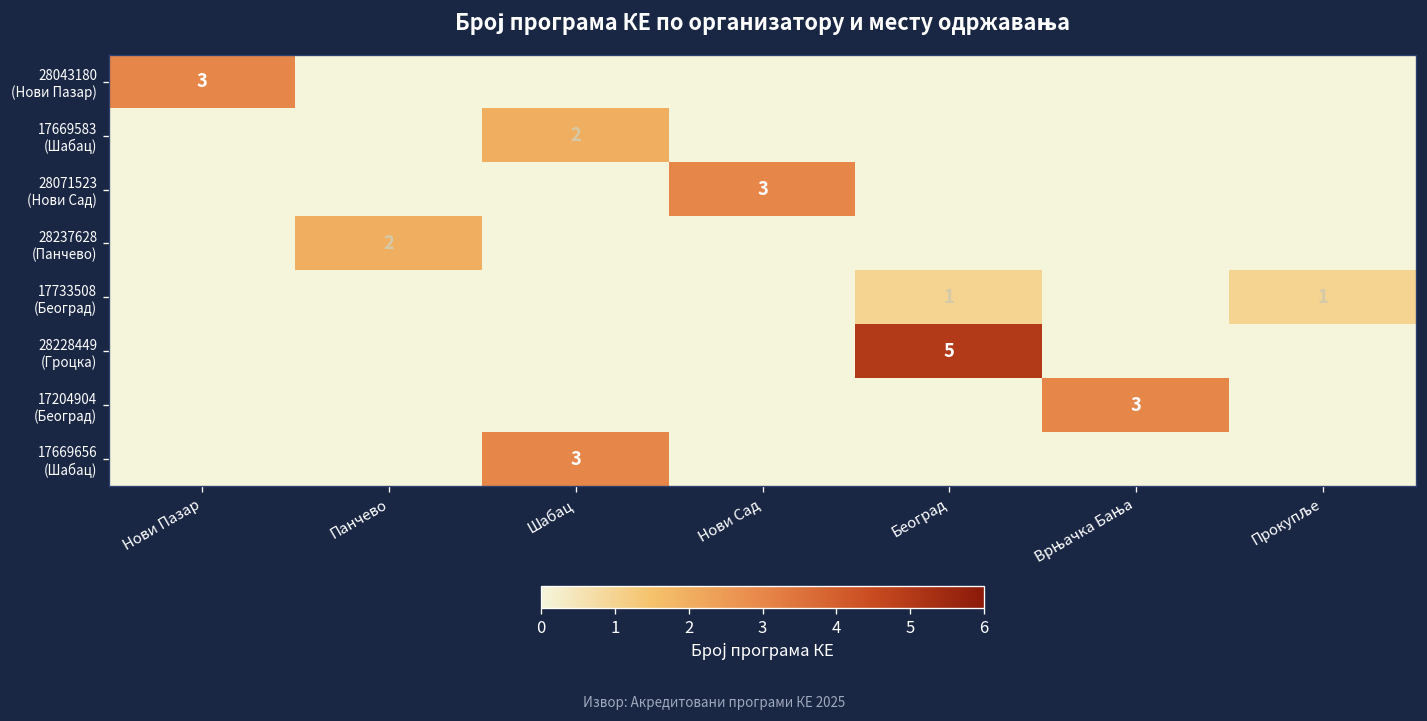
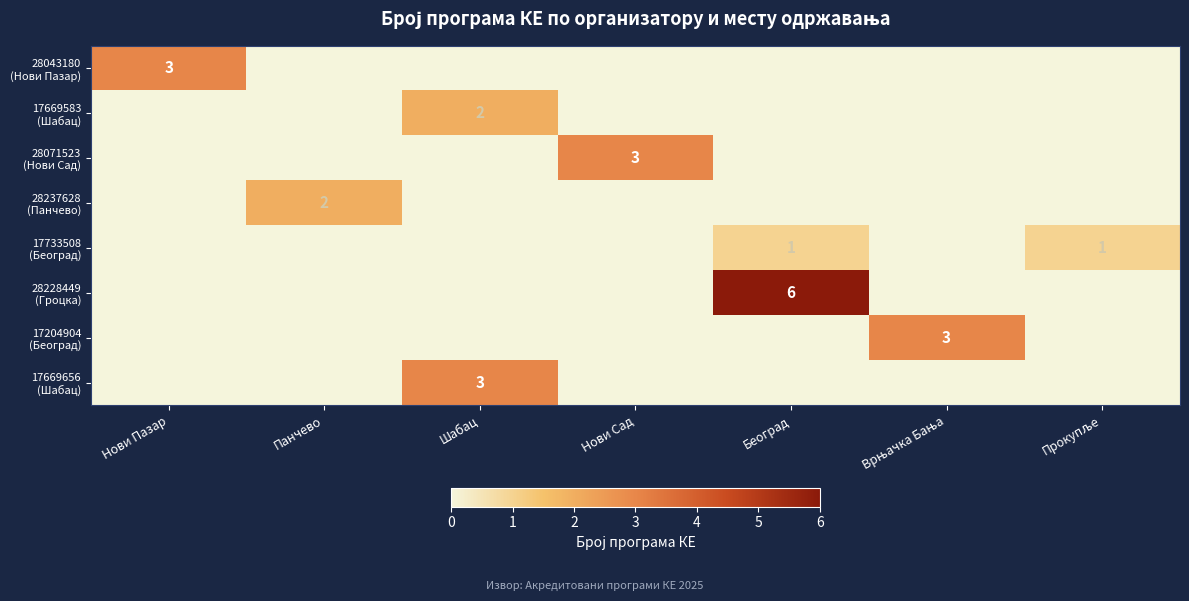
28228449 (Гроцка), Београд: 5 -> 6
